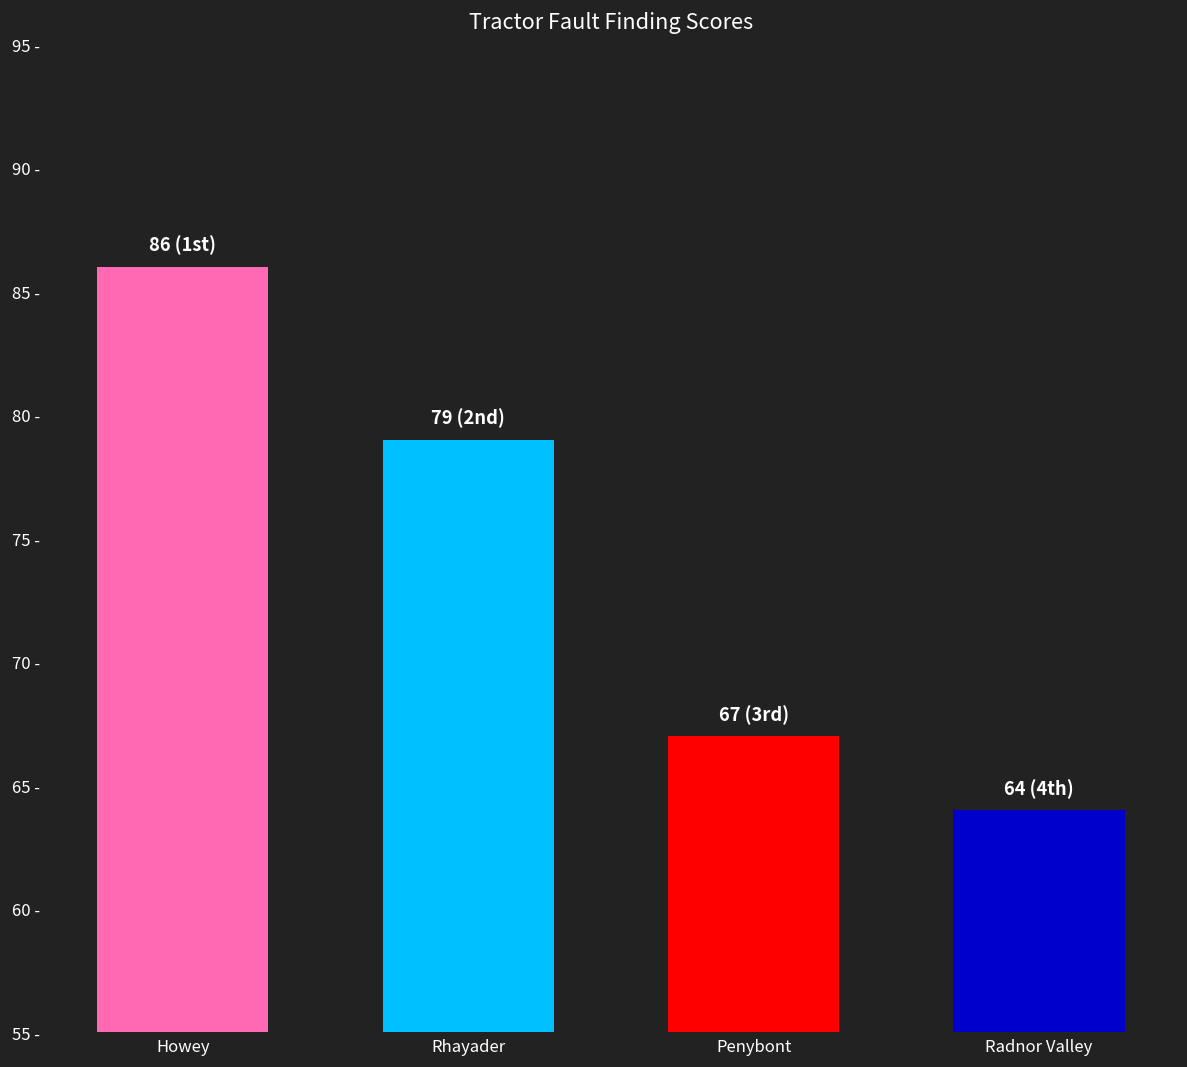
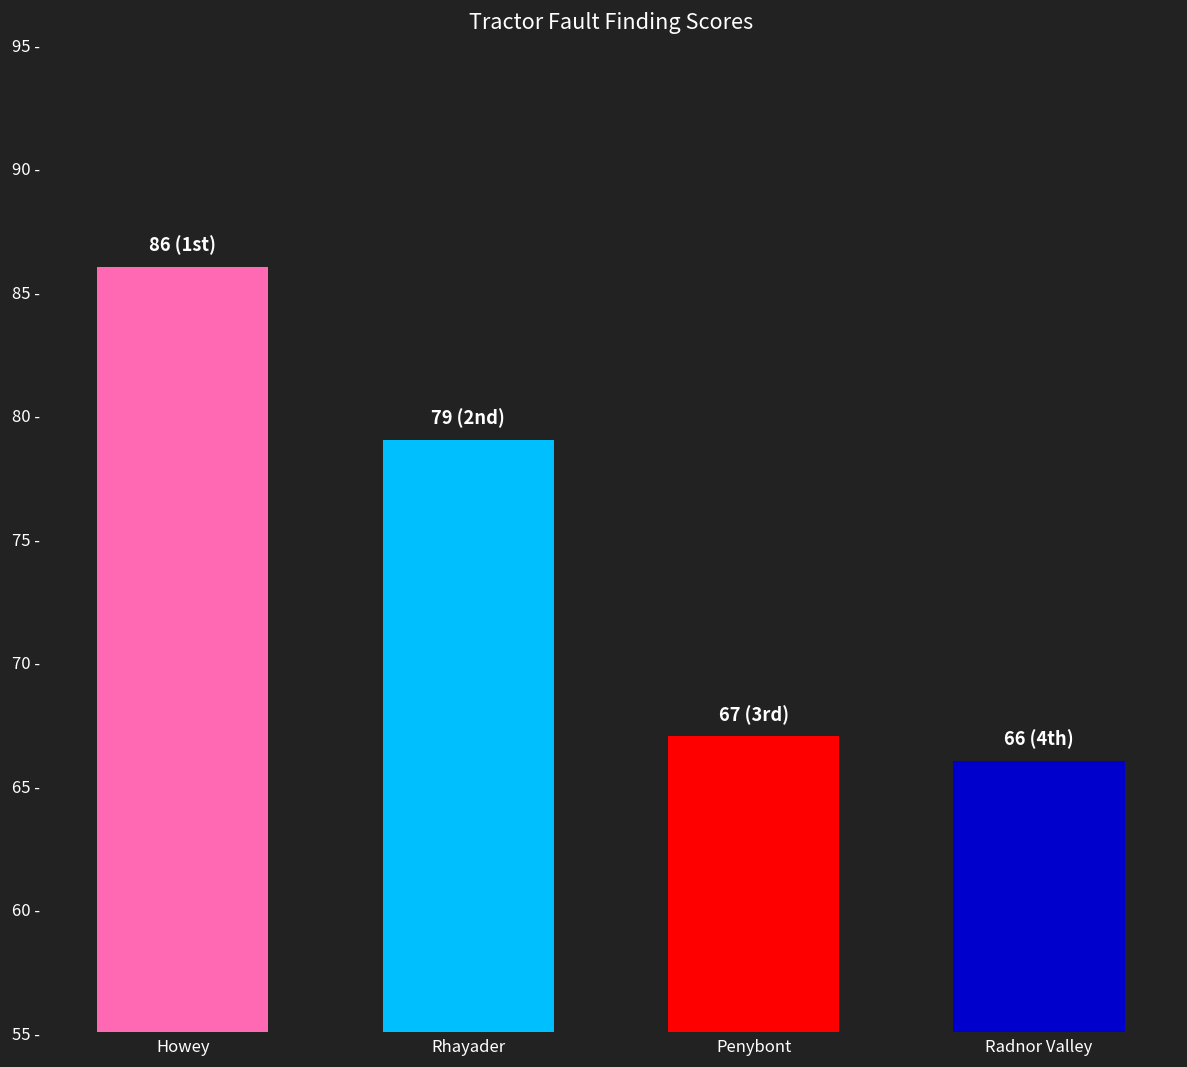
Radnor Valley: 64 -> 66
